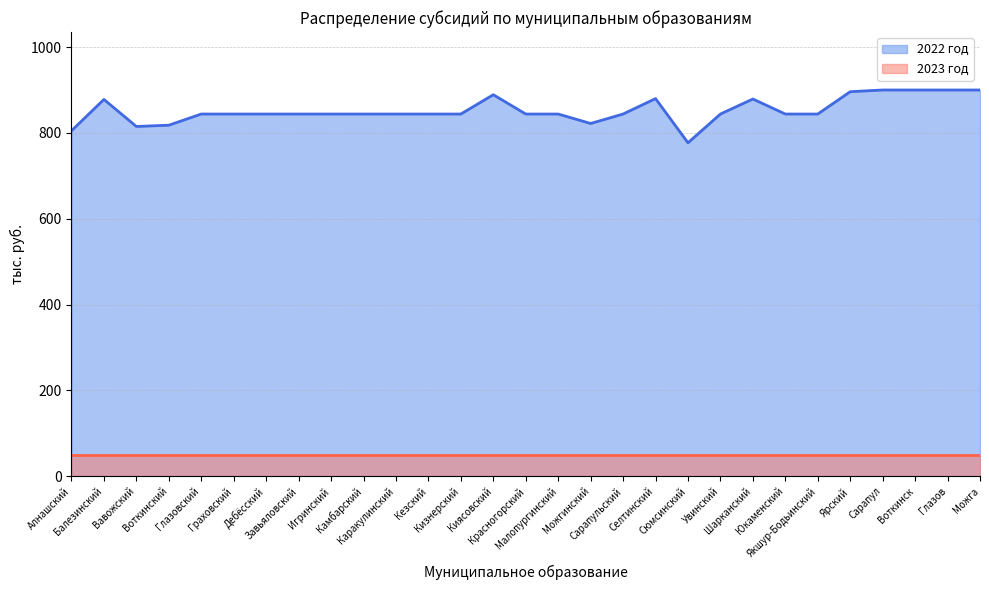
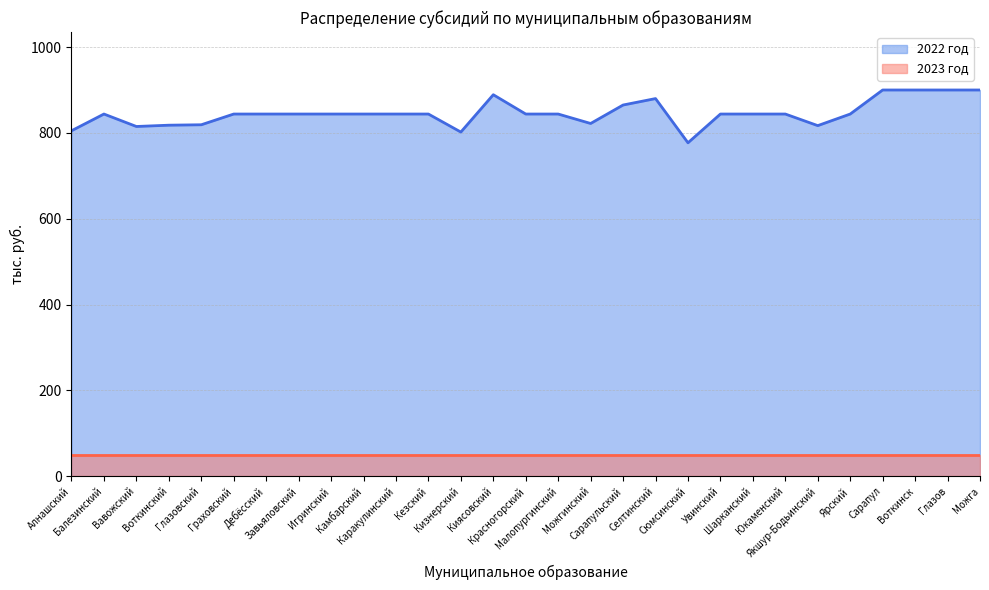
2022 год, Балезинский: 880 -> 840
2022 год, Глазовский: 840 -> 820
2022 год, Кизнерский: 840 -> 800
2022 год, Сарапульский: 840 -> 870
2022 год, Шарканский: 880 -> 840
2022 год, Якшур-Бодьинский: 840 -> 820
2022 год, Ярский: 900 -> 840
